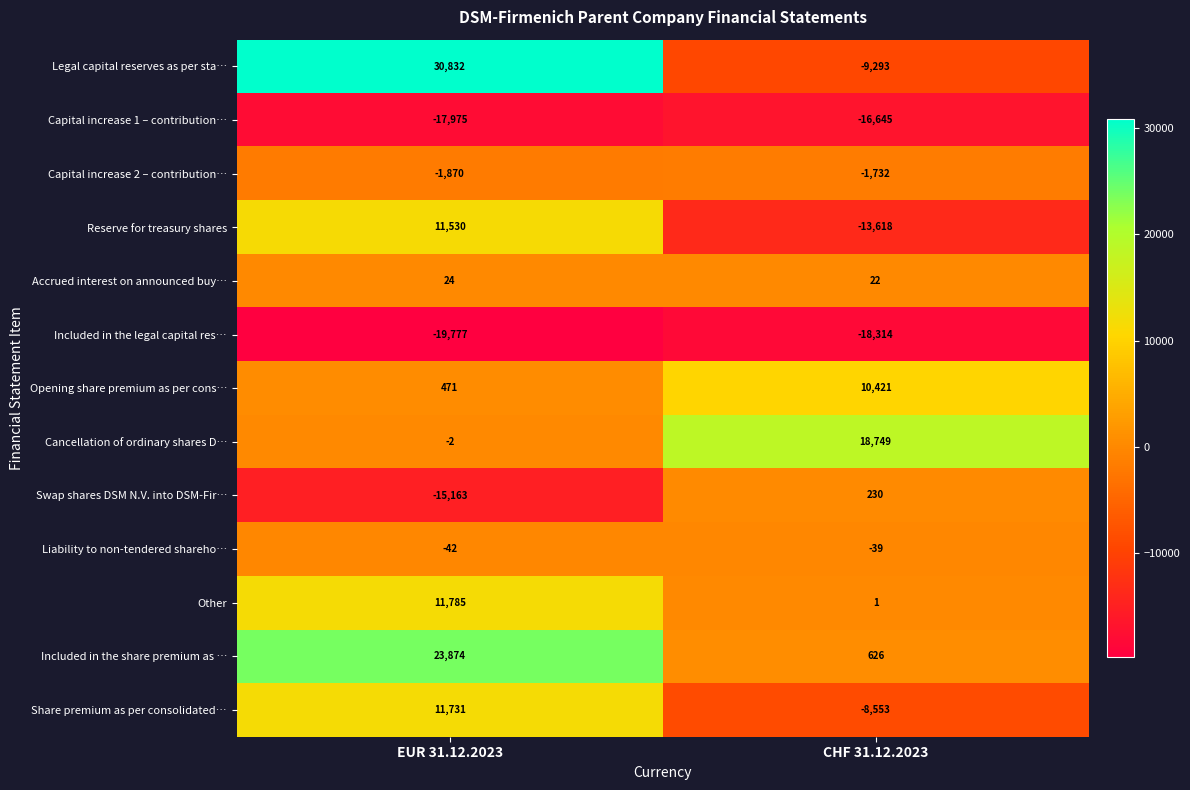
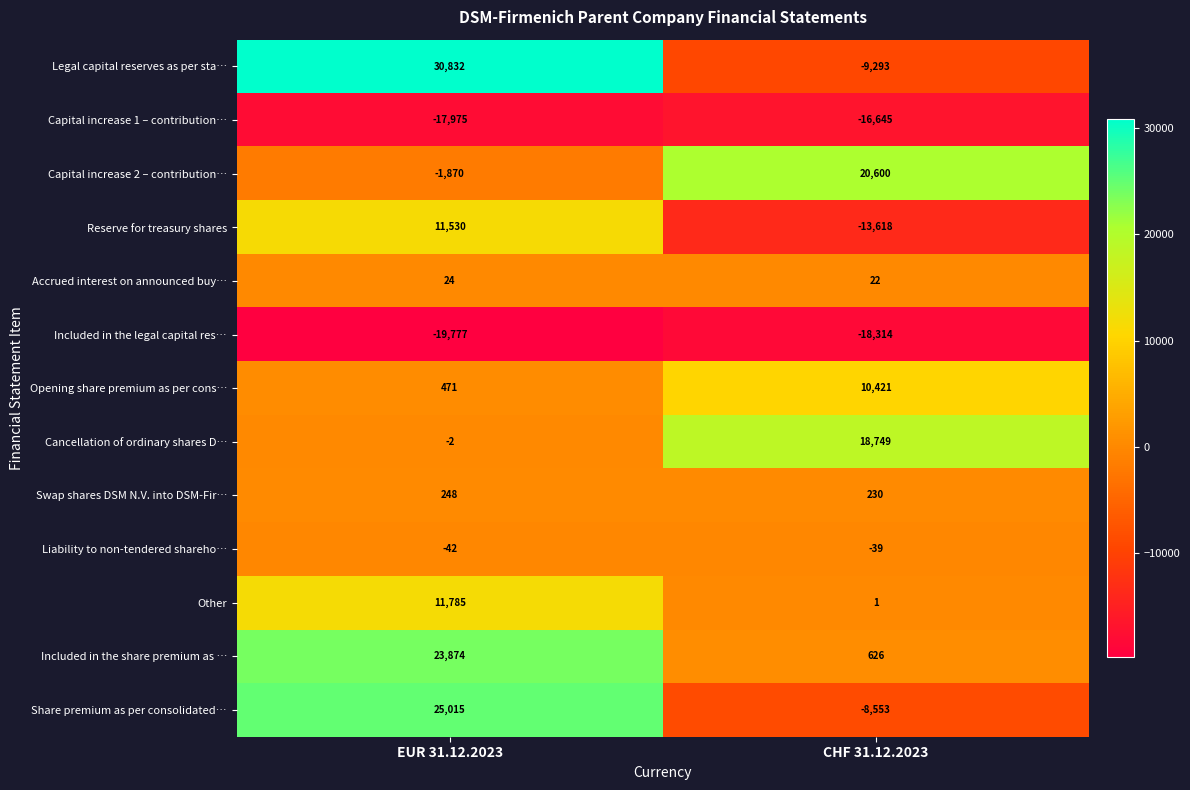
Capital increase 2 – contribution…, CHF 31.12.2023: -1,732 -> 20,600
Swap shares DSM N.V. into DSM-Fir…, EUR 31.12.2023: -15,163 -> 248
Share premium as per consolidated…, EUR 31.12.2023: 11,731 -> 25,015
